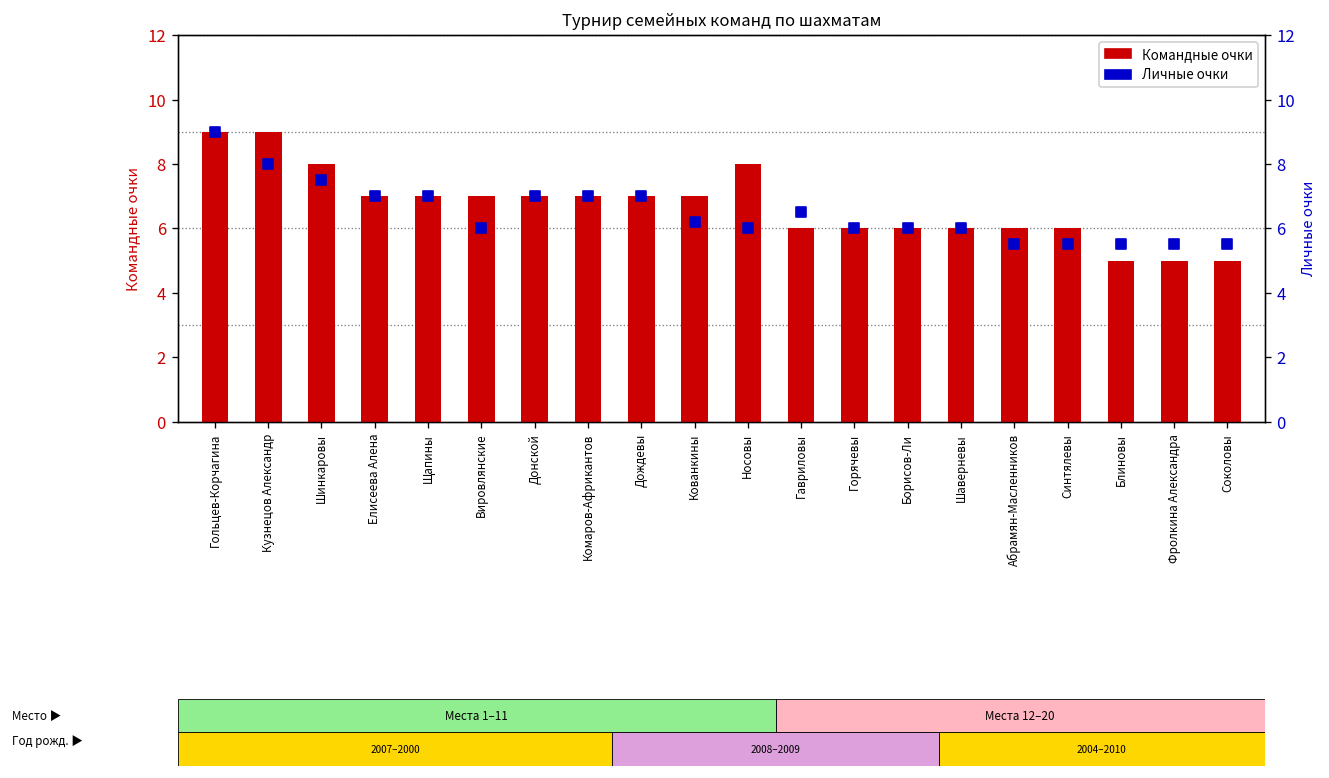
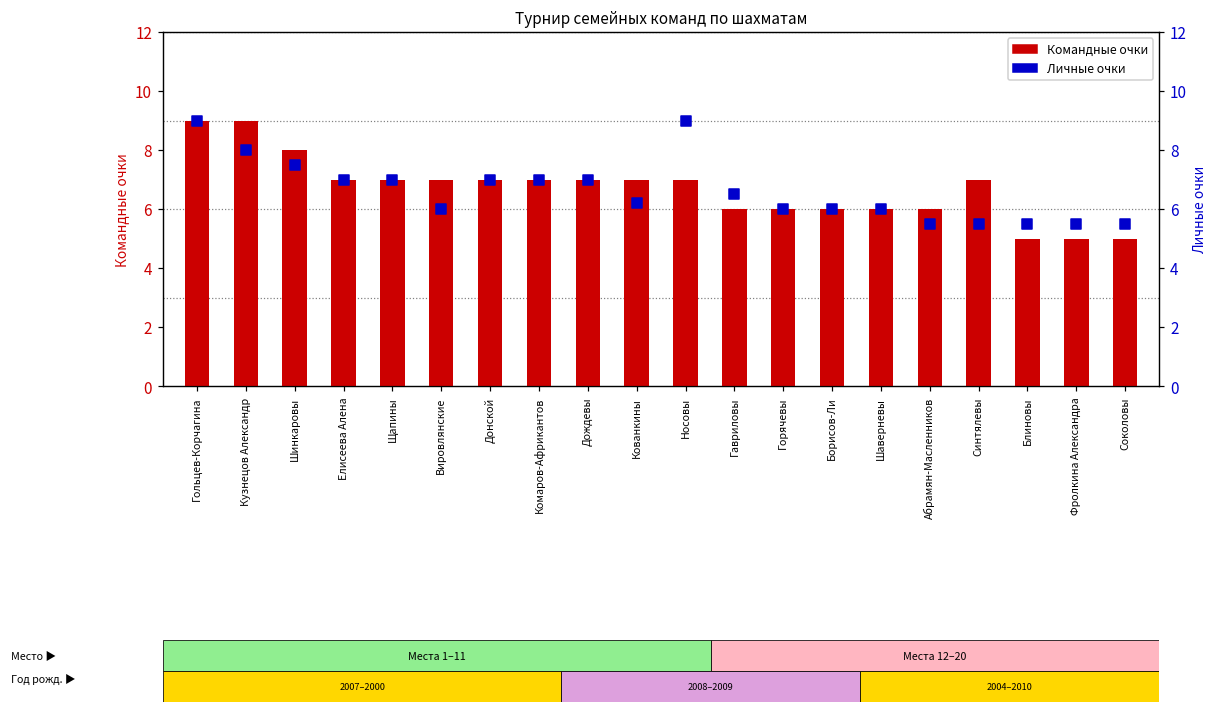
Командные очки, Носовы: 8 -> 7
Командные очки, Синтялевы: 6 -> 7
Личные очки, Носовы: 6 -> 9
